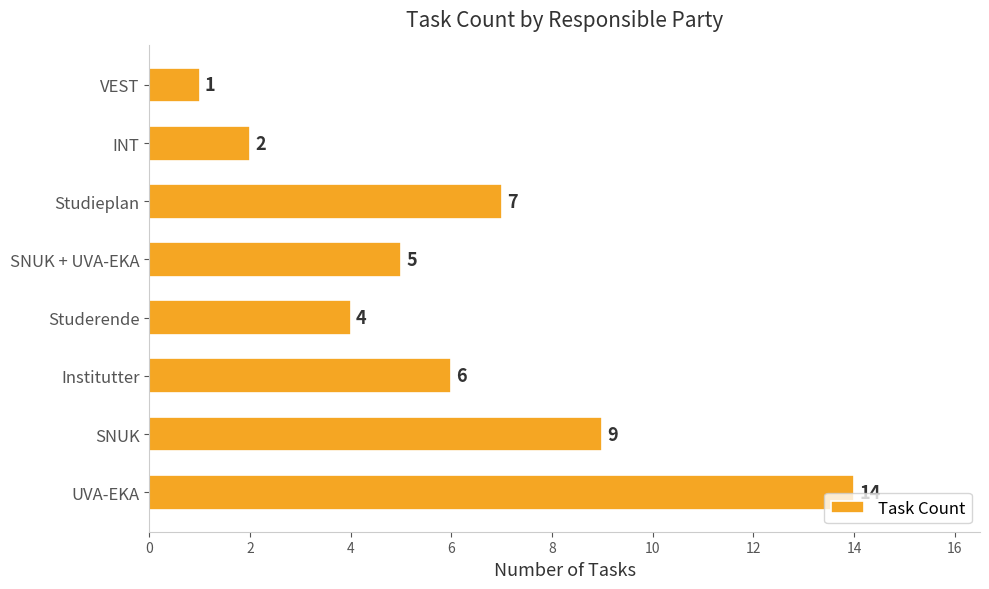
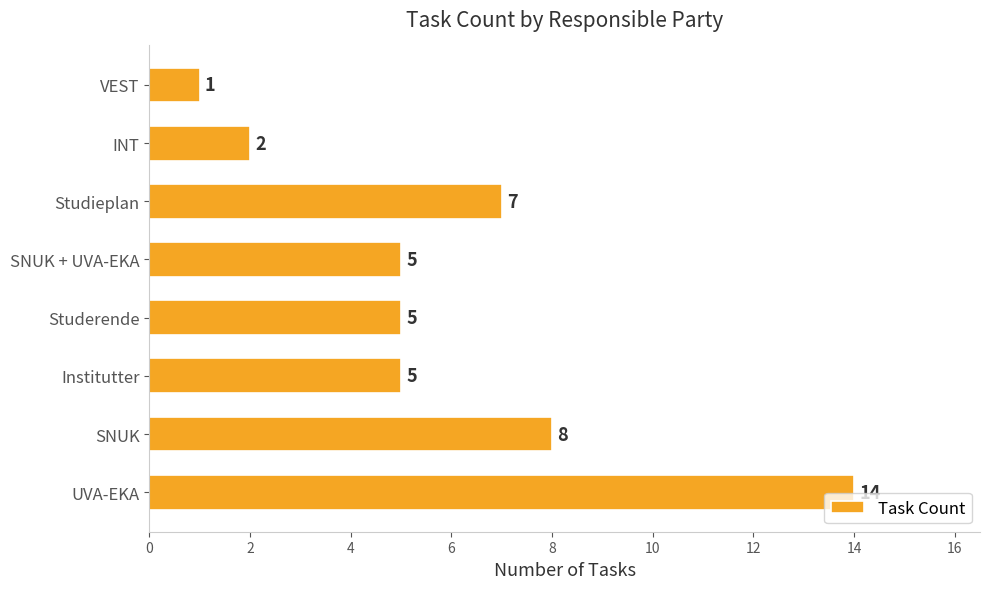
Studerende: 4 -> 5
Institutter: 6 -> 5
SNUK: 9 -> 8
